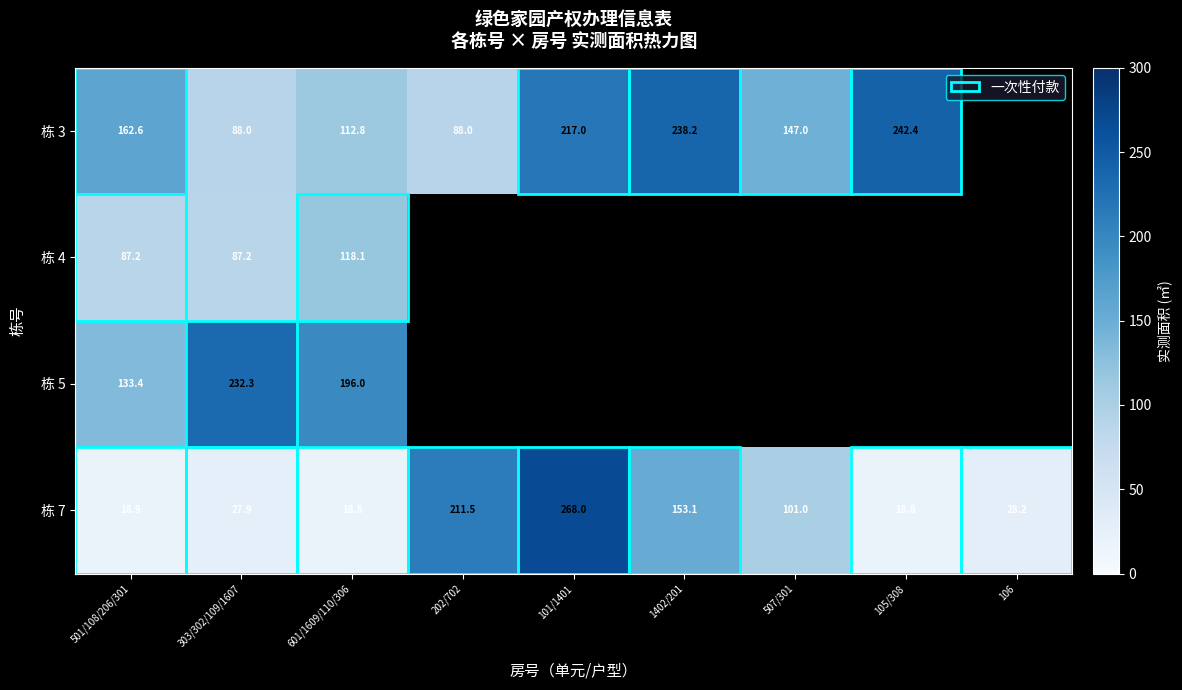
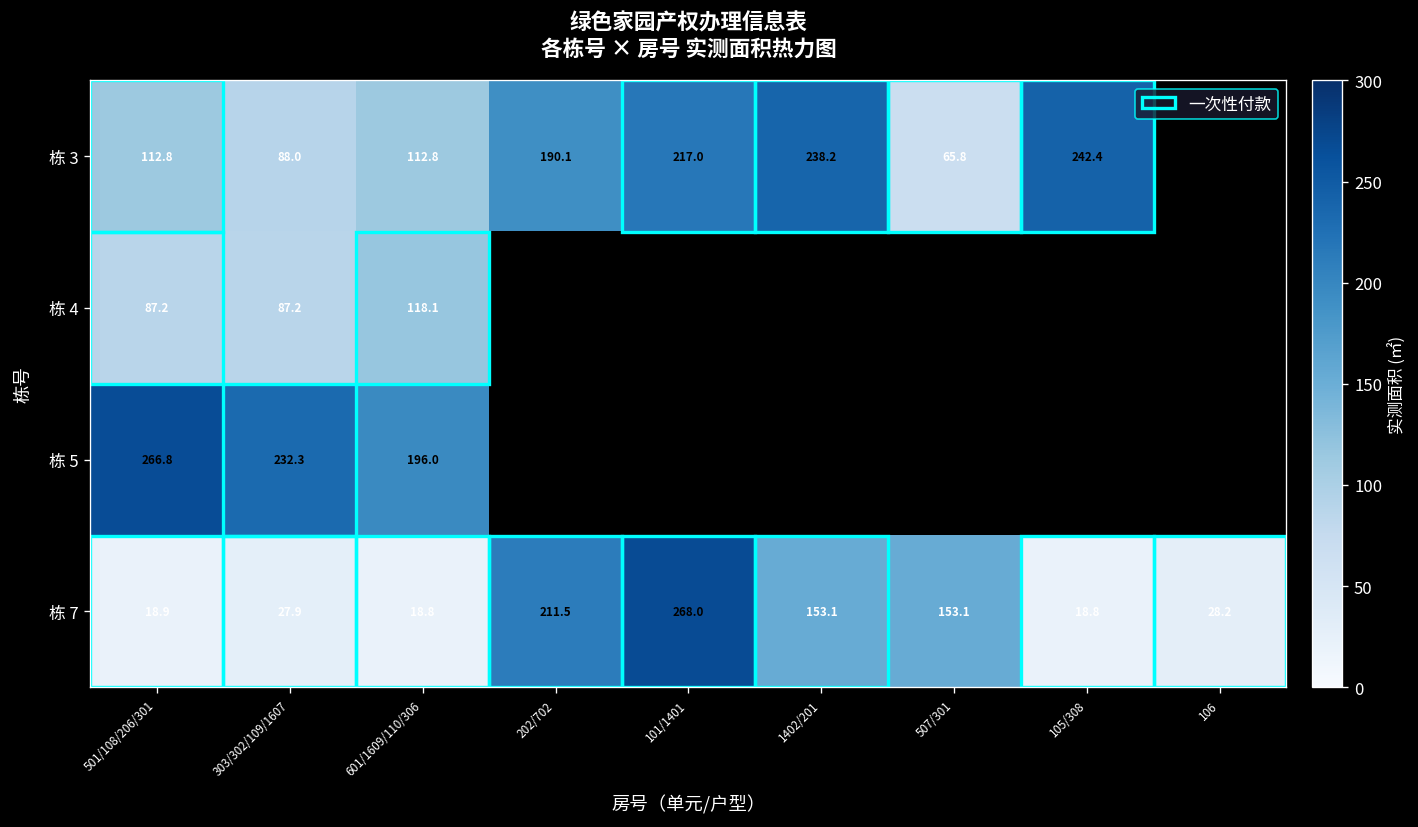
栋 3, 501/108/206/301: 162.6 -> 112.8
栋 3, 202/702: 88.0 -> 190.1
栋 3, 507/301: 147.0 -> 65.8
栋 5, 501/108/206/301: 133.4 -> 266.8
栋 7, 507/301: 101.0 -> 153.1
